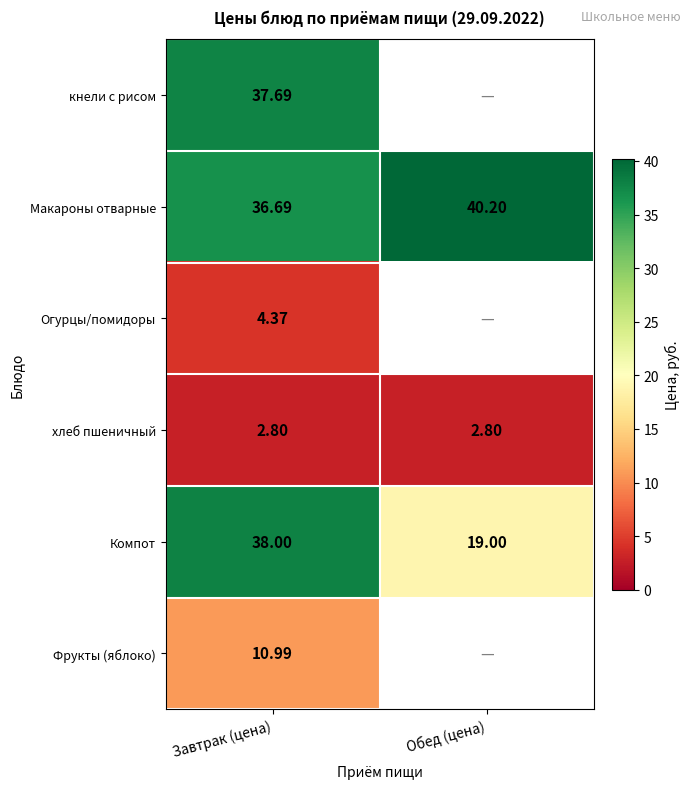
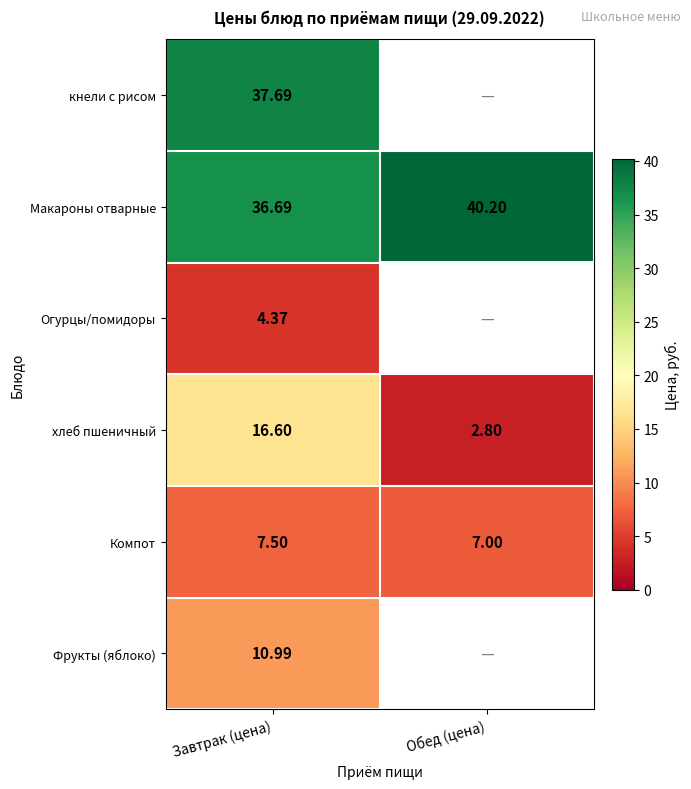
хлеб пшеничный, Завтрак (цена): 2.80 -> 16.60
Компот, Завтрак (цена): 38.00 -> 7.50
Компот, Обед (цена): 19.00 -> 7.00
